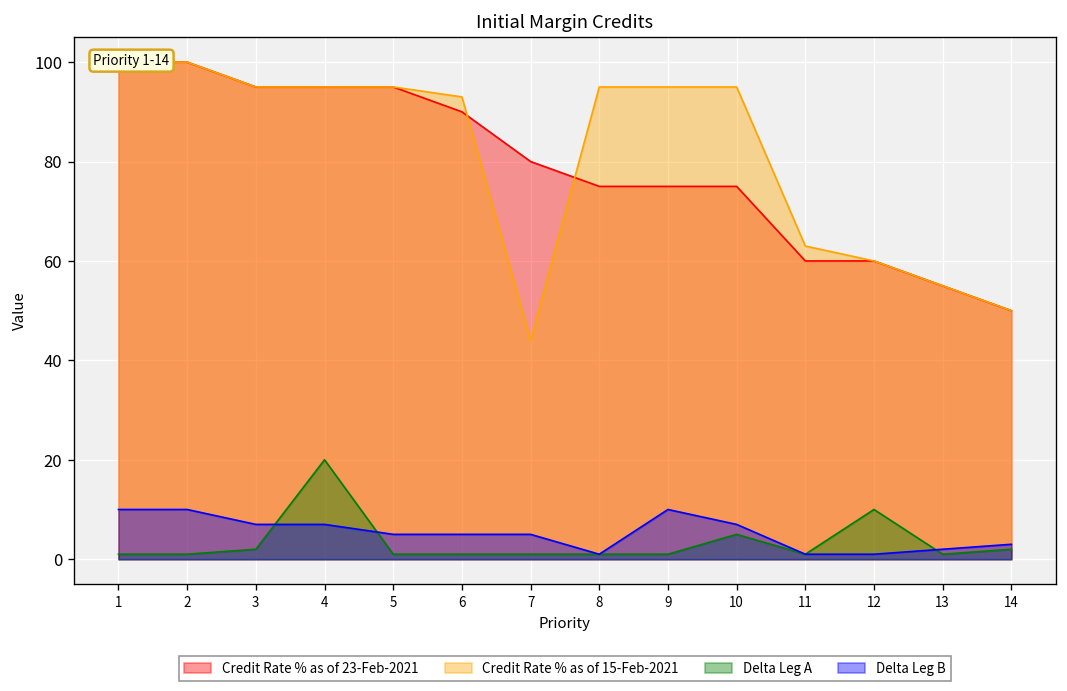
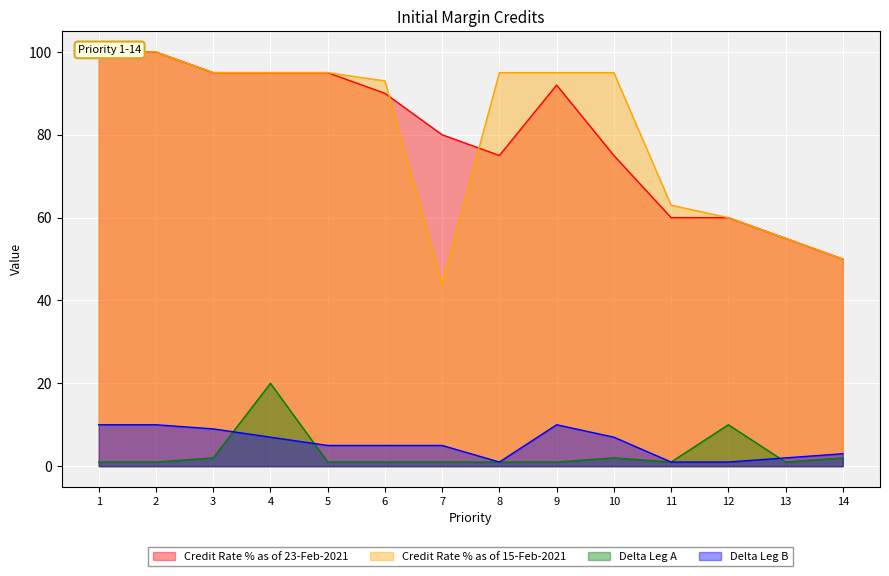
Delta Leg B, 3: 7 -> 9
Credit Rate % as of 23-Feb-2021, 9: 75 -> 92
Delta Leg A, 10: 5 -> 2
